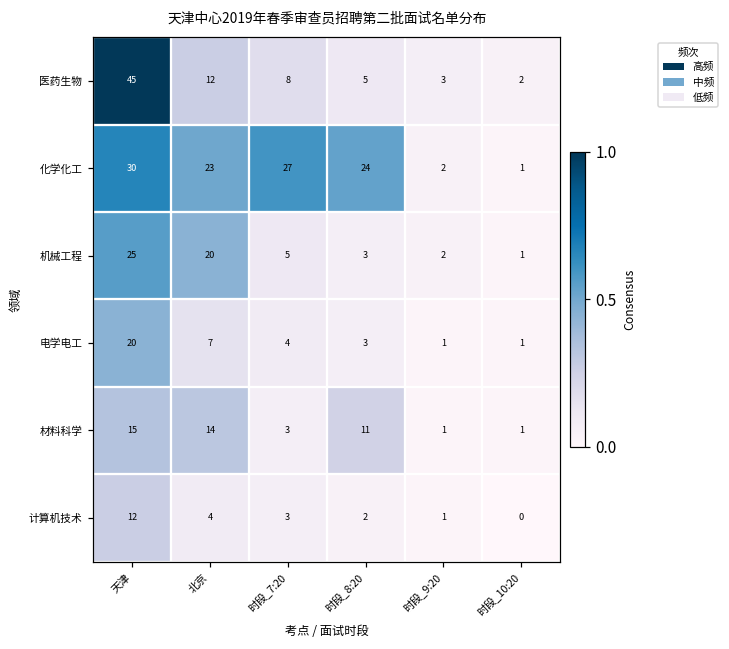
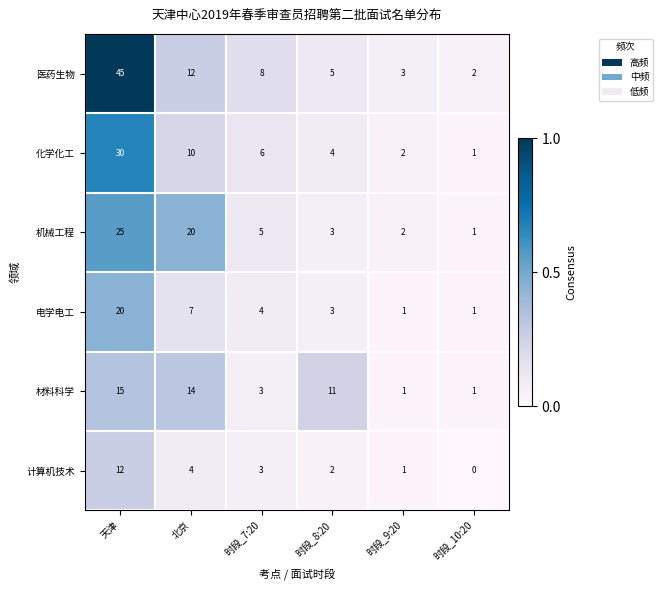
化学化工, 北京: 23 -> 10
化学化工, 时段_7:20: 27 -> 6
化学化工, 时段_8:20: 24 -> 4
